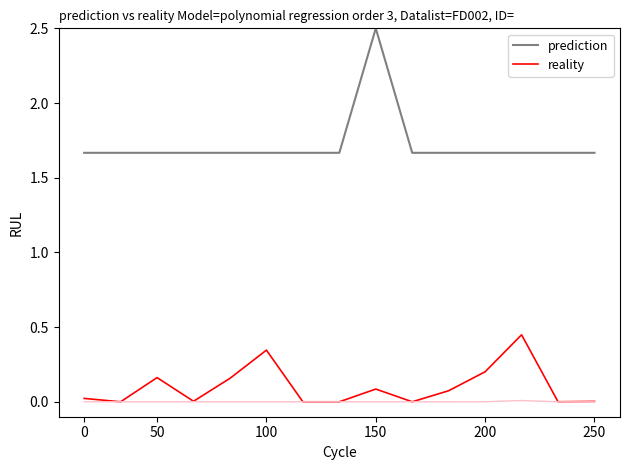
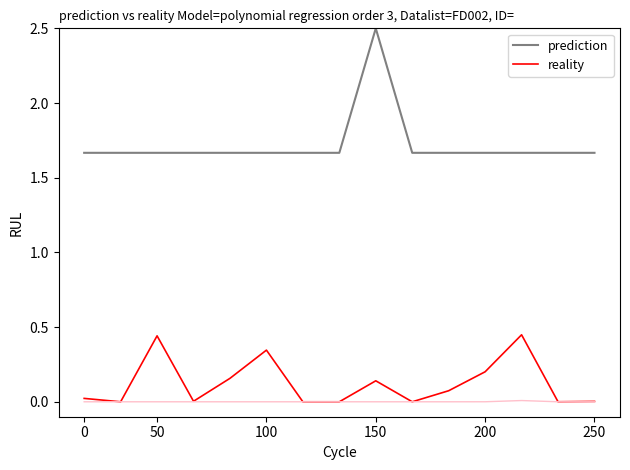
reality, 50: 0.16 -> 0.44
reality, 150: 0.09 -> 0.14
